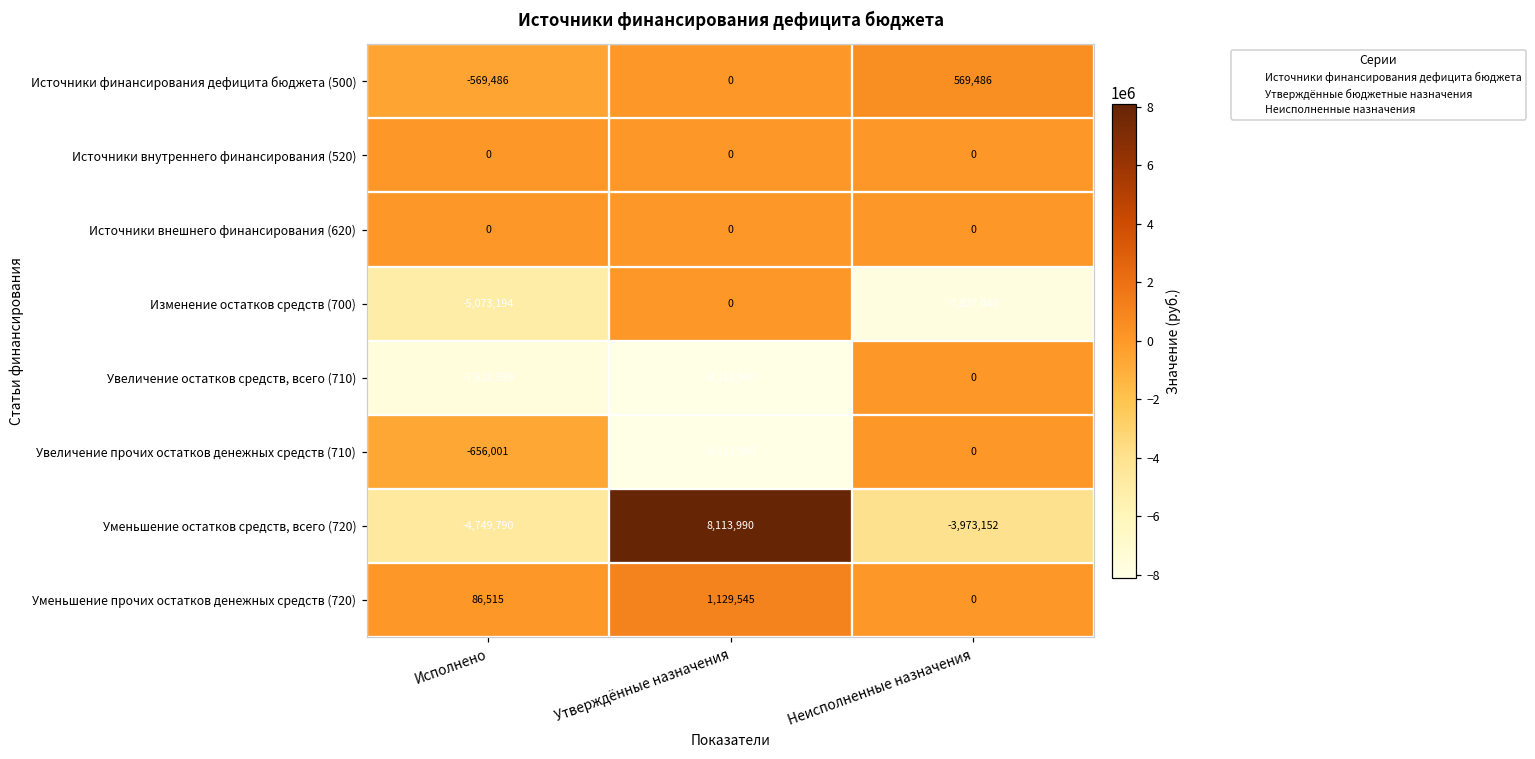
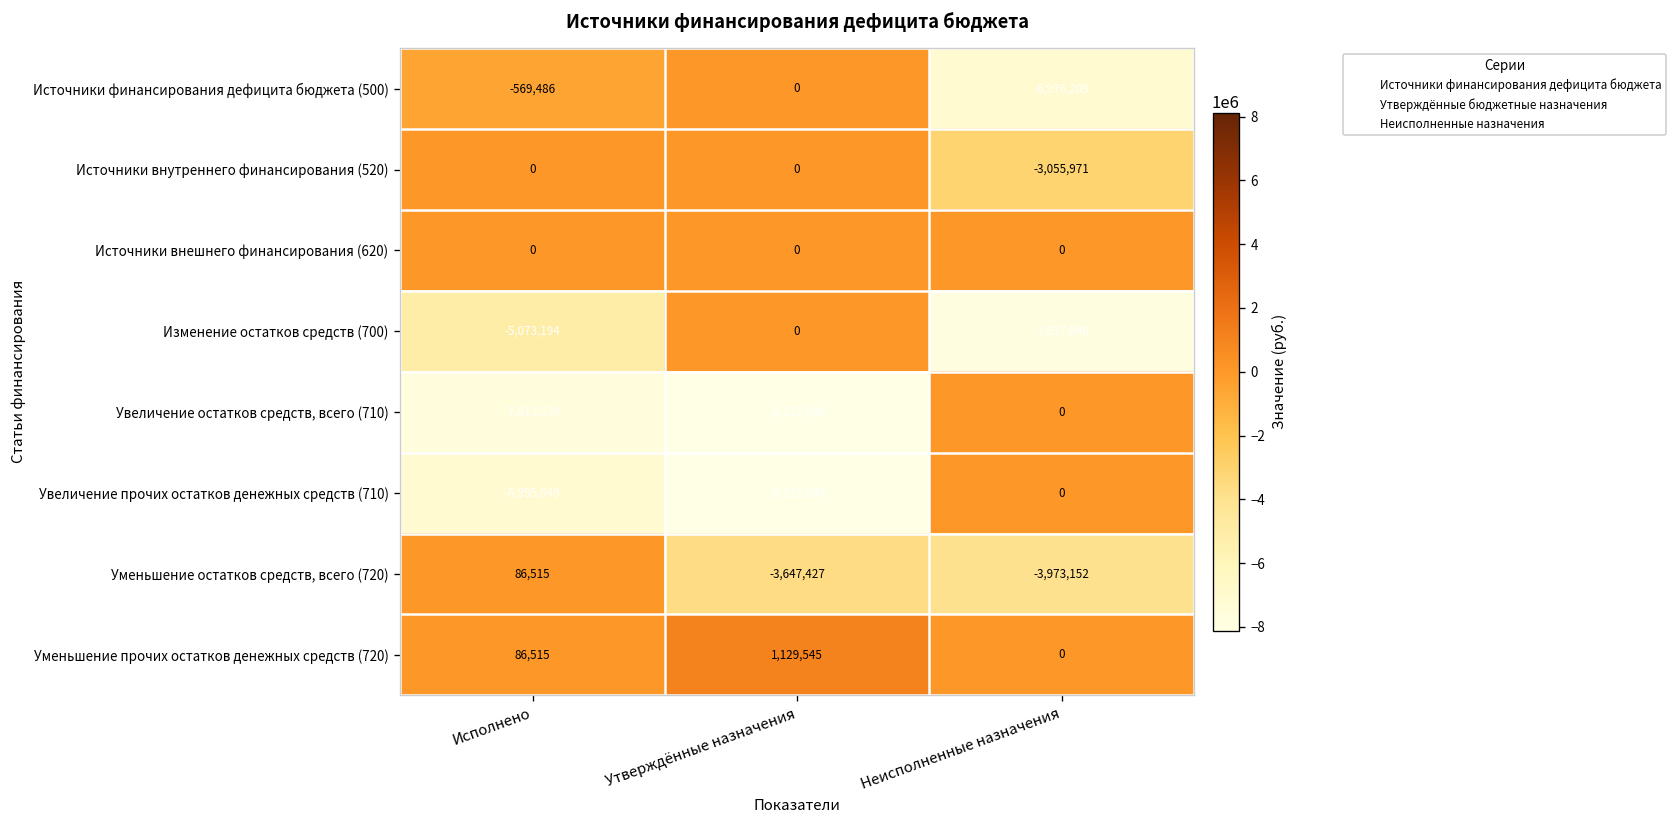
Источники финансирования дефицита бюджета (500), Неисполненные назначения: 569,486 -> -6,976,209
Источники внутреннего финансирования (520), Неисполненные назначения: 0 -> -3,055,971
Увеличение прочих остатков денежных средств (710), Исполнено: -656,001 -> -6,995,849
Уменьшение остатков средств, всего (720), Исполнено: -4,749,790 -> 86,515
Уменьшение остатков средств, всего (720), Утверждённые назначения: 8,113,990 -> -3,647,427
